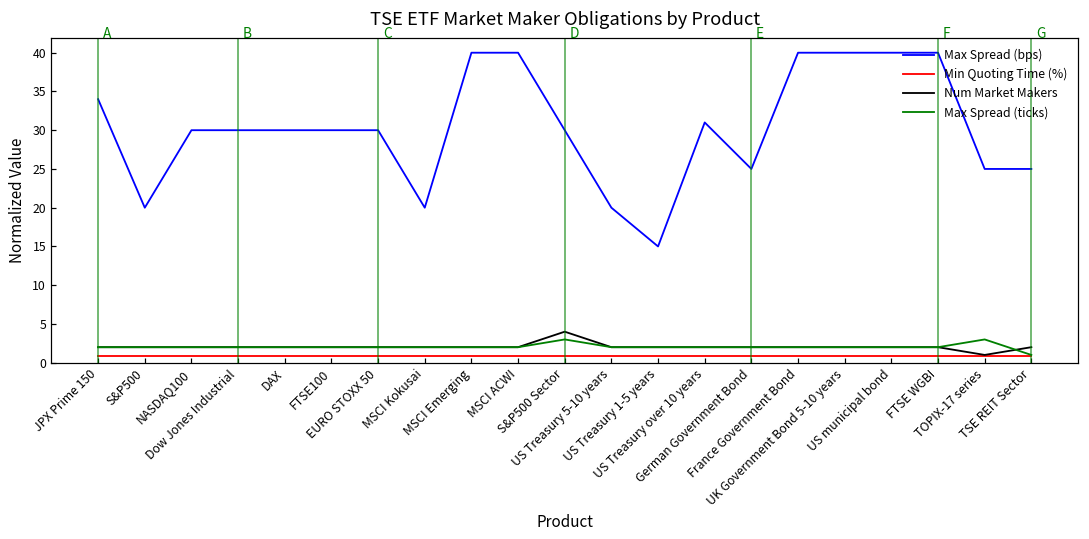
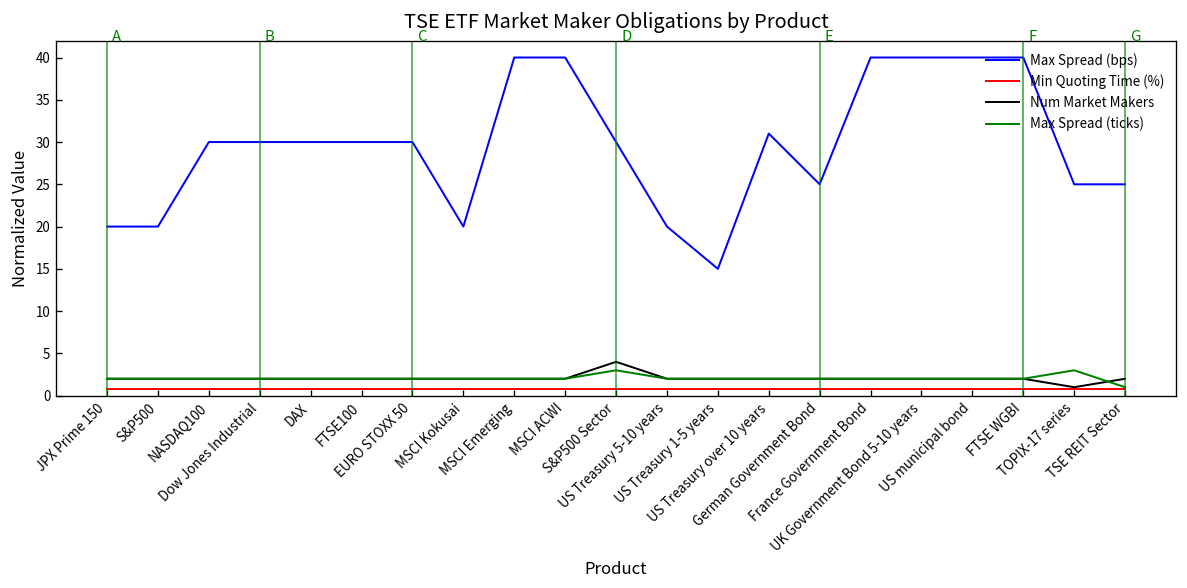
Max Spread (bps), JPX Prime 150: 34 -> 20
